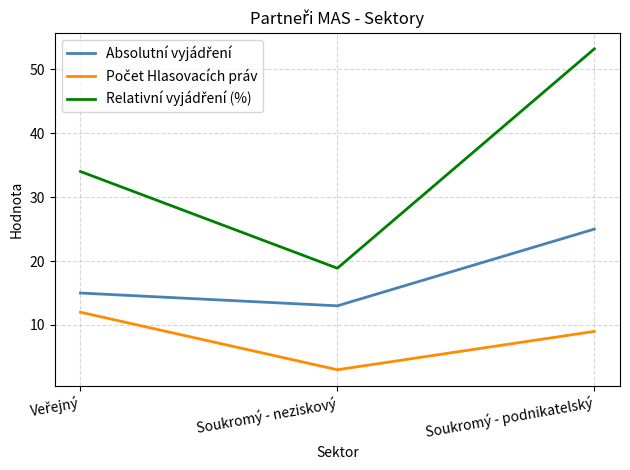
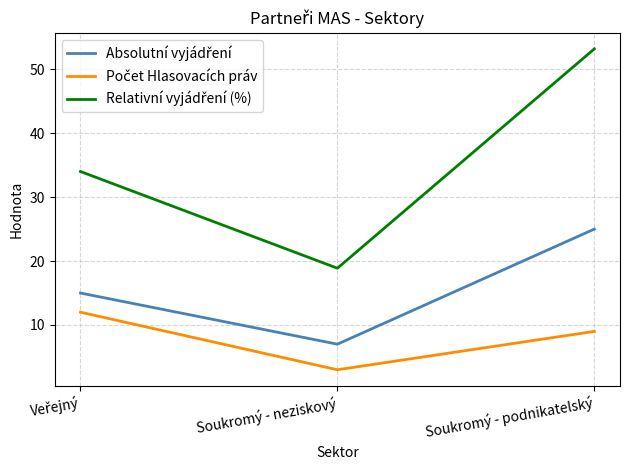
Absolutní vyjádření, Soukromý - neziskový: 13 -> 7
